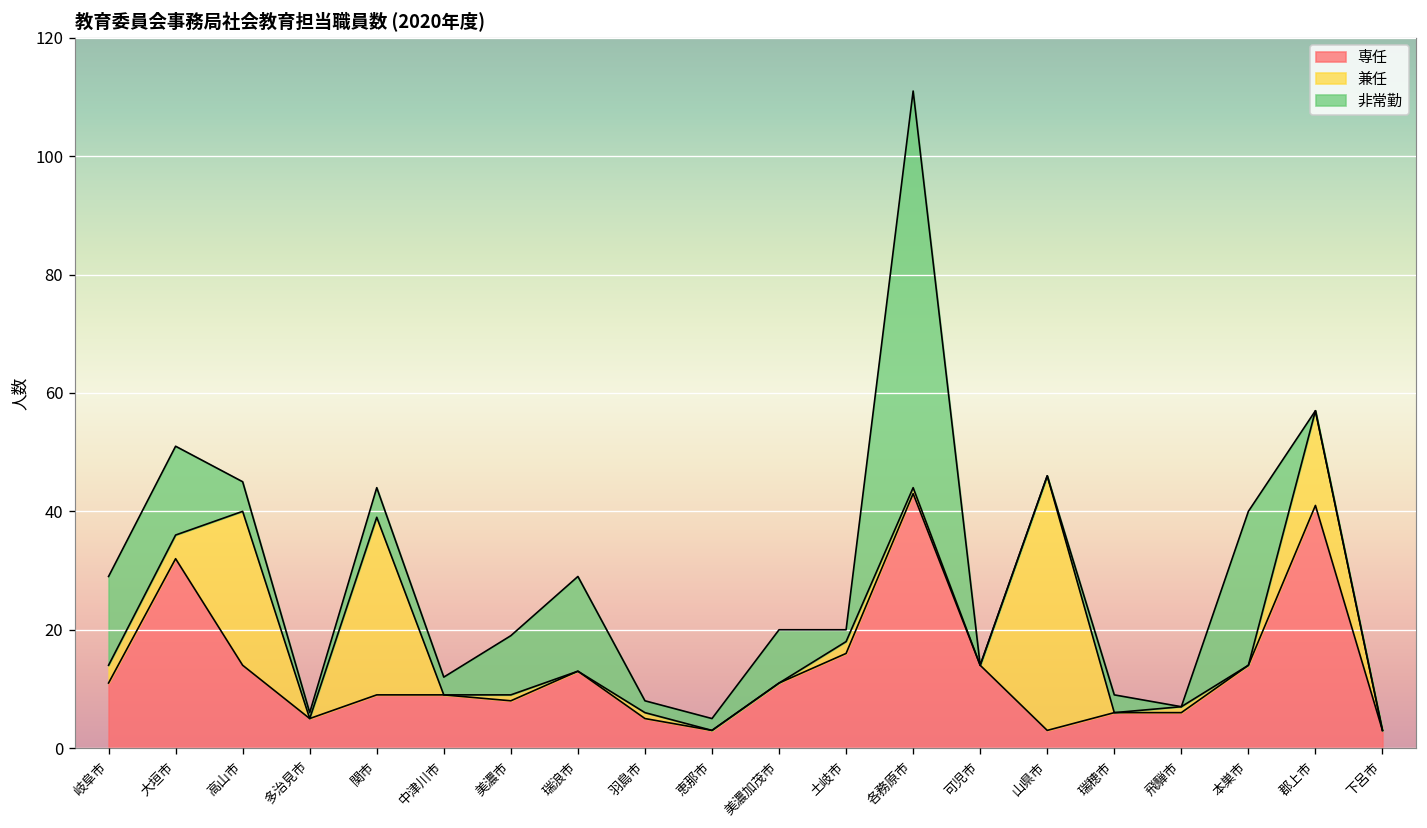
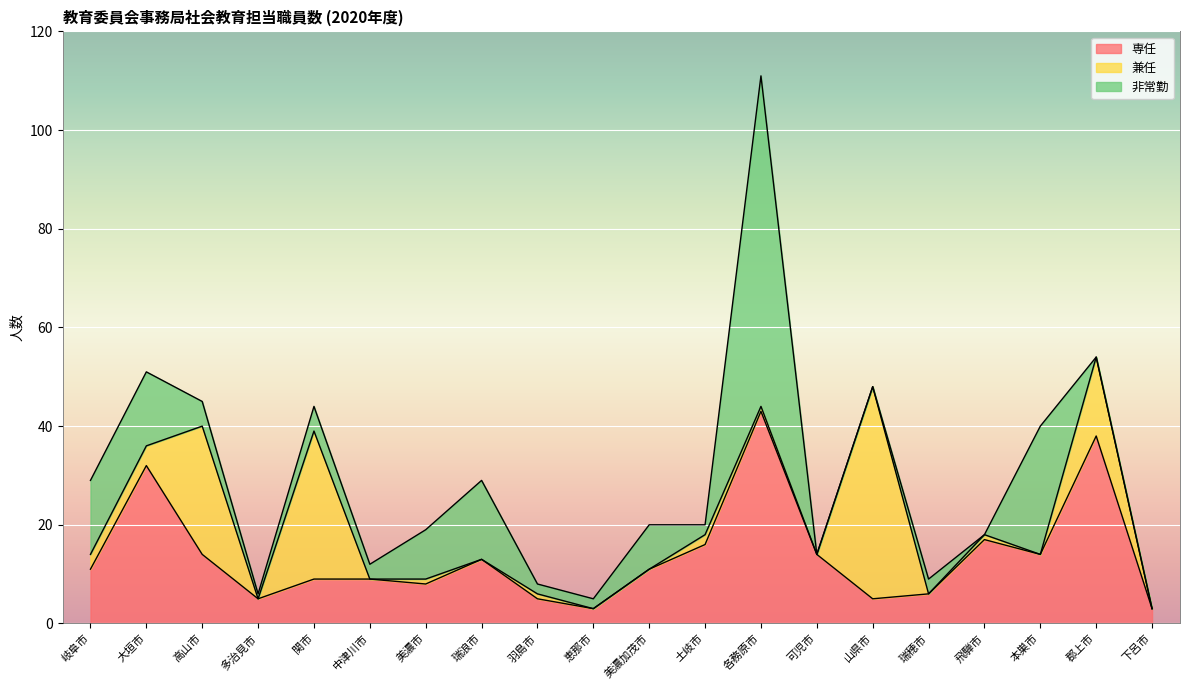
専任, 山県市: 3 -> 5
専任, 飛騨市: 6 -> 17
専任, 郡上市: 41 -> 38
